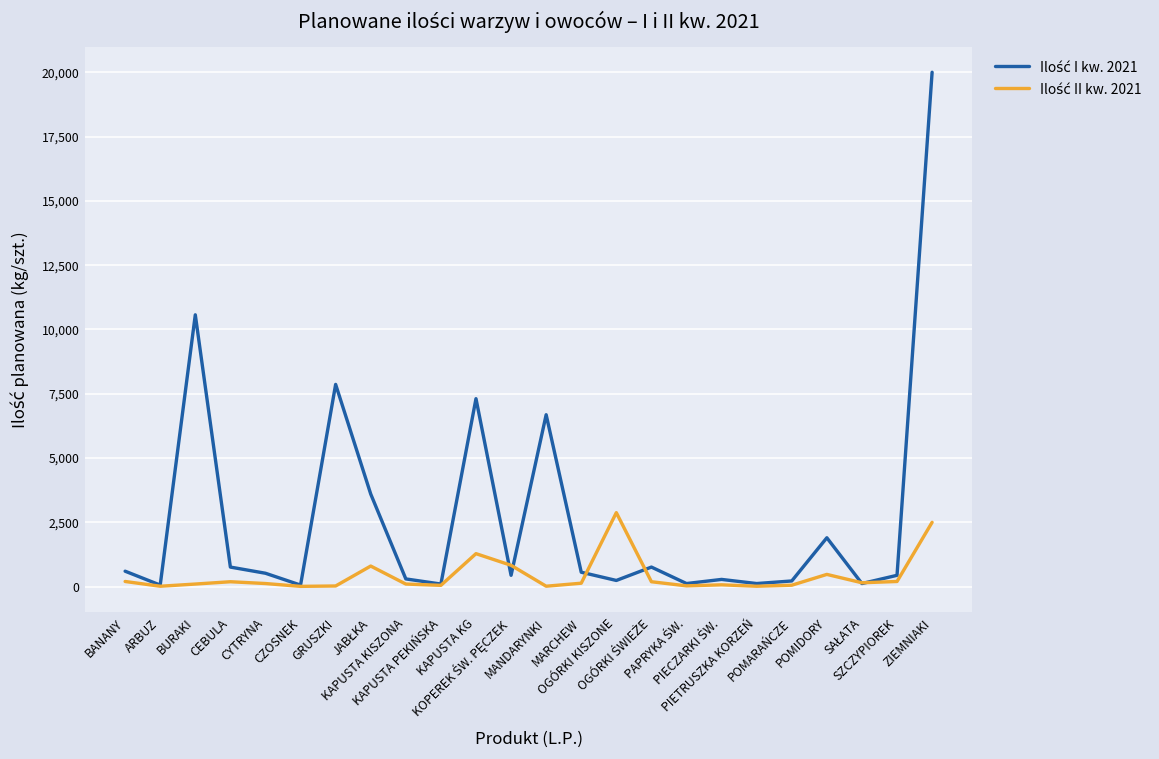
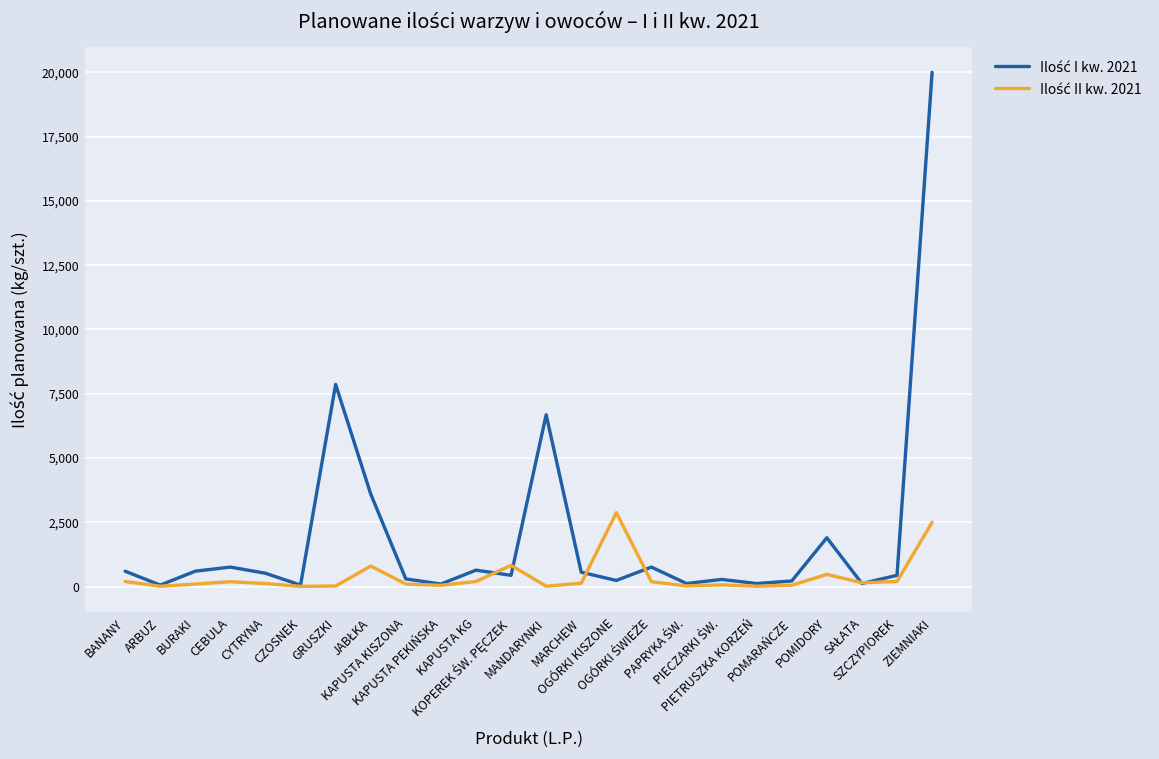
Ilość I kw. 2021, BURAKI: 10,600 -> 600
Ilość I kw. 2021, KAPUSTA KG: 7,300 -> 600
Ilość II kw. 2021, KAPUSTA KG: 1,300 -> 200
